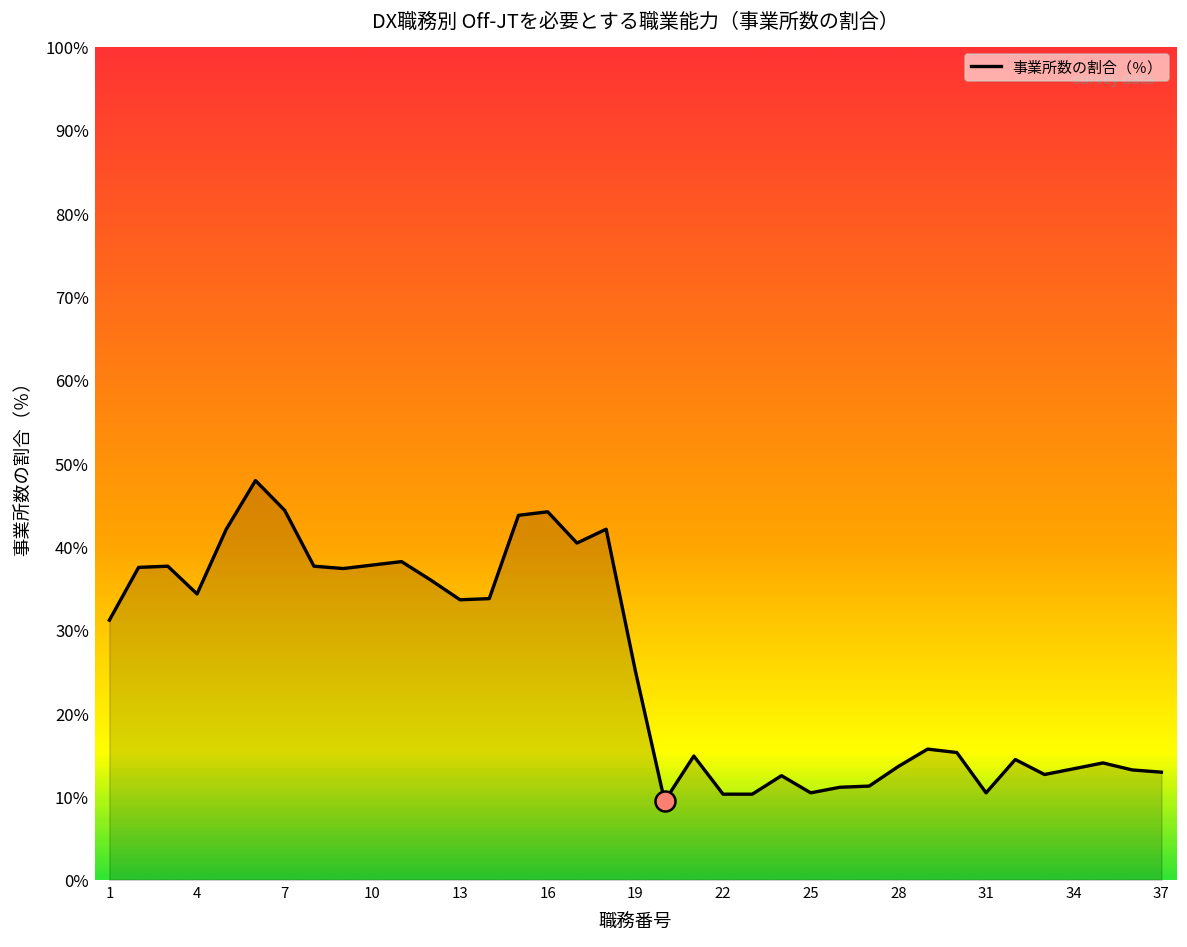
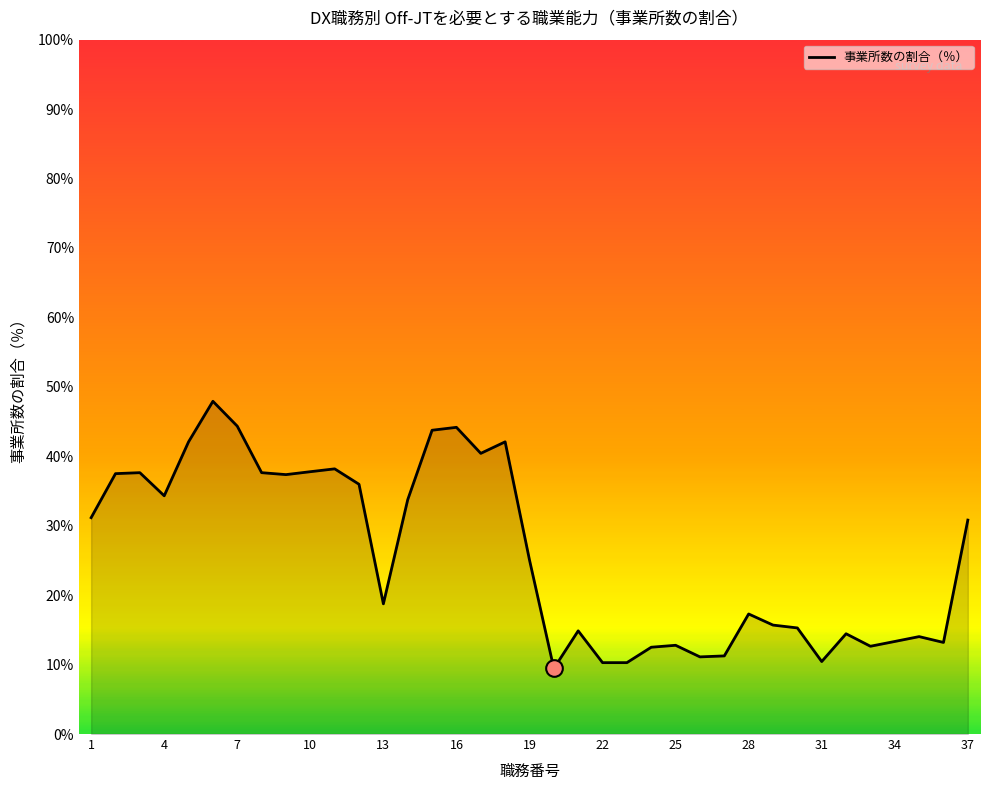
事業所数の割合（％）, 13: 34% -> 19%
事業所数の割合（％）, 25: 10% -> 13%
事業所数の割合（％）, 28: 14% -> 17%
事業所数の割合（％）, 37: 13% -> 31%
